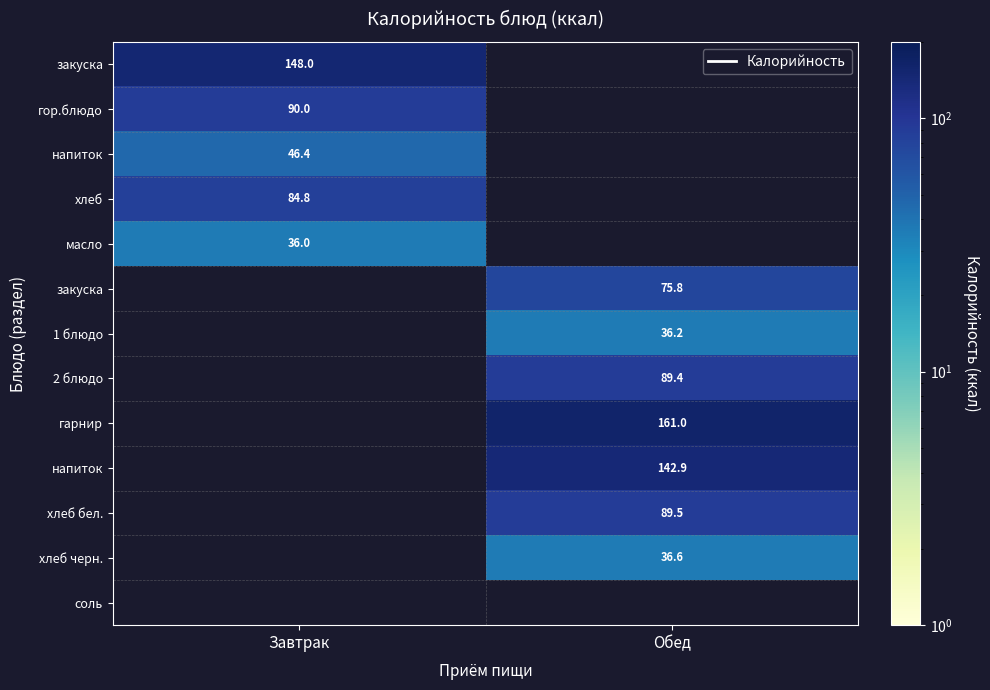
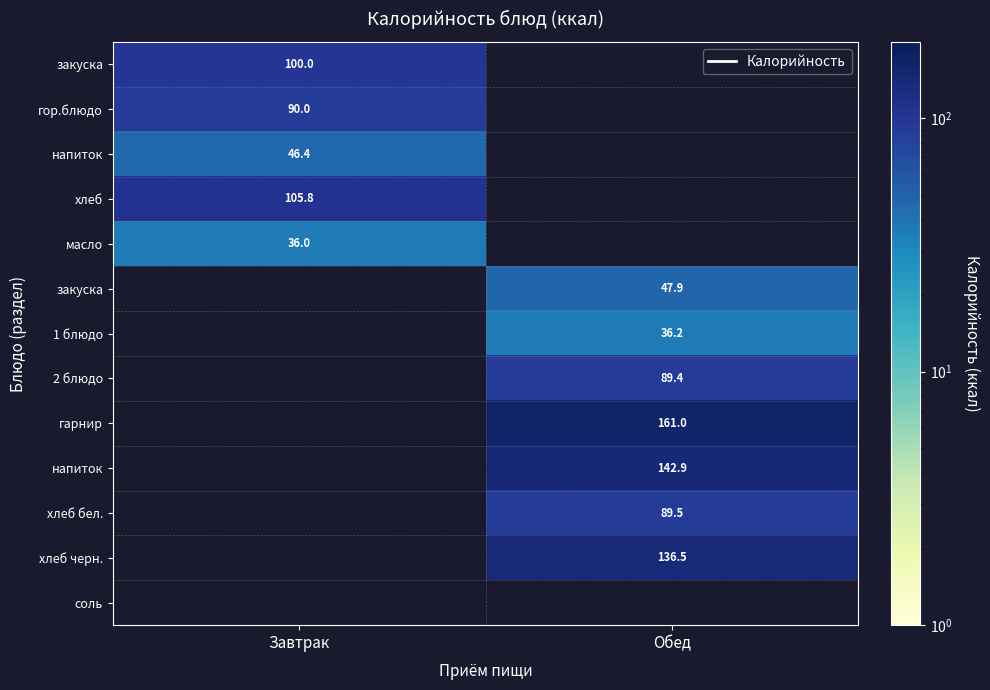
закуска, Завтрак: 148.0 -> 100.0
хлеб, Завтрак: 84.8 -> 105.8
закуска, Обед: 75.8 -> 47.9
хлеб черн., Обед: 36.6 -> 136.5
